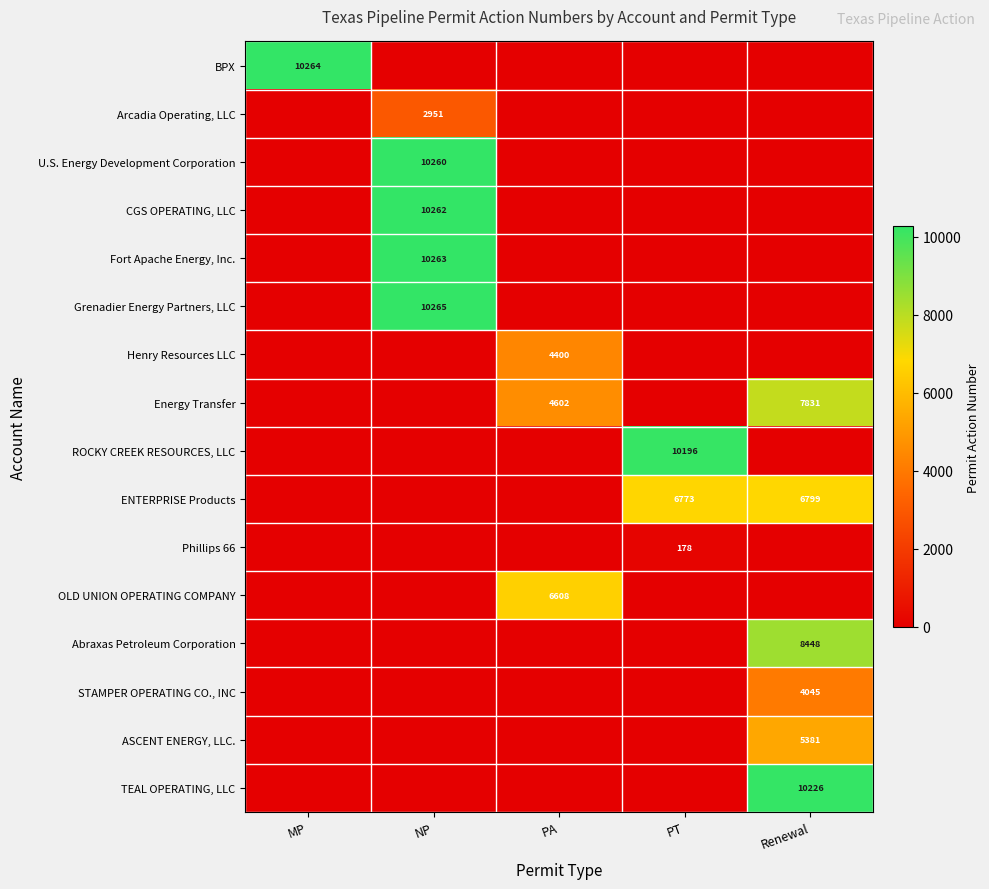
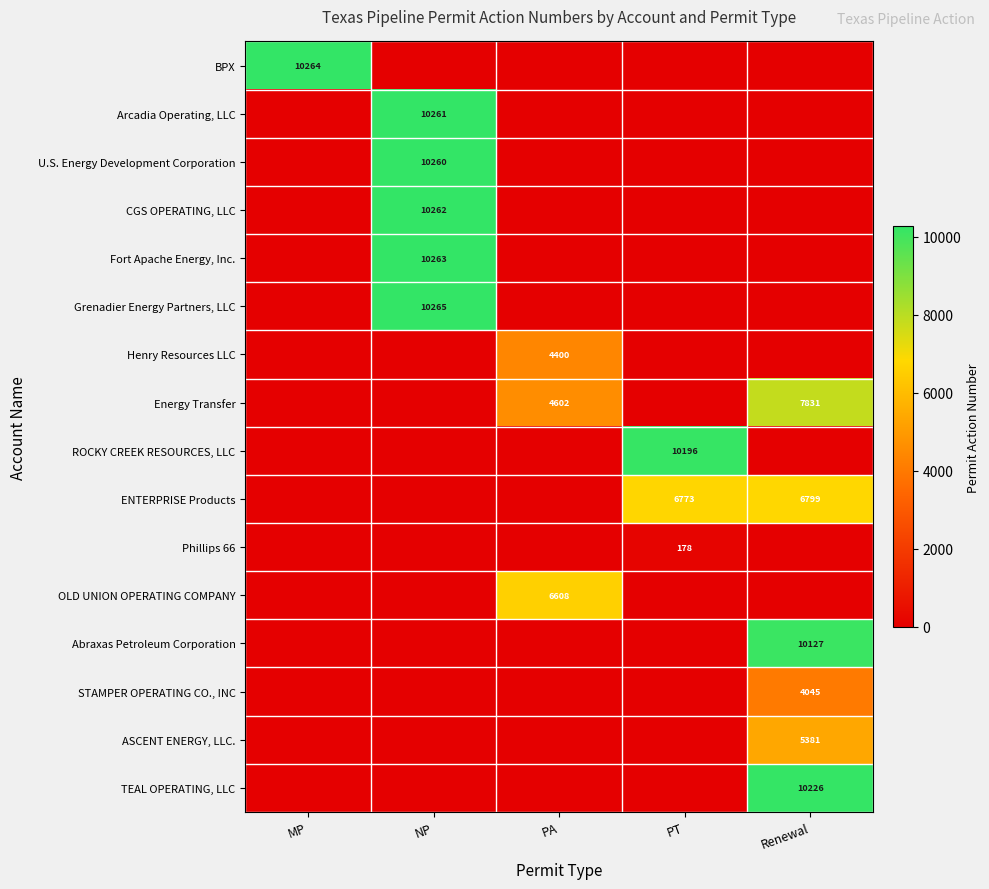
Arcadia Operating, LLC, NP: 2951 -> 10261
Abraxas Petroleum Corporation, Renewal: 8448 -> 10127
